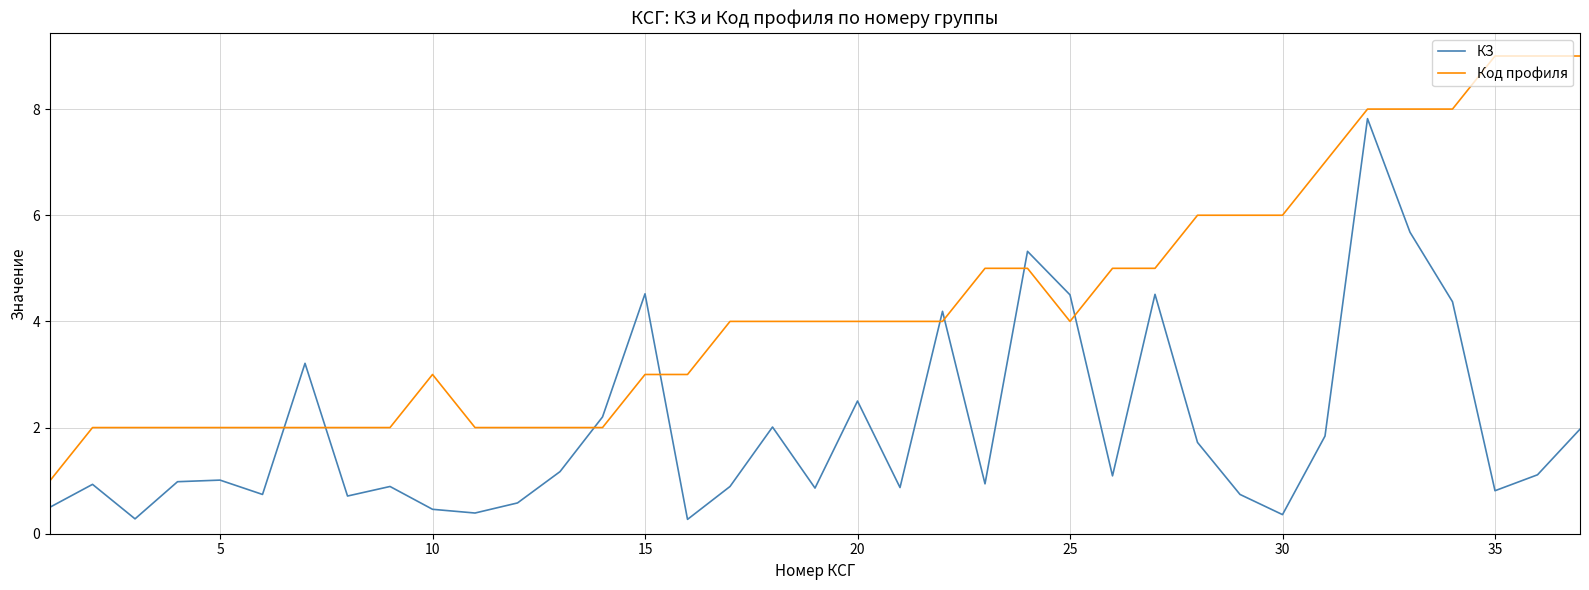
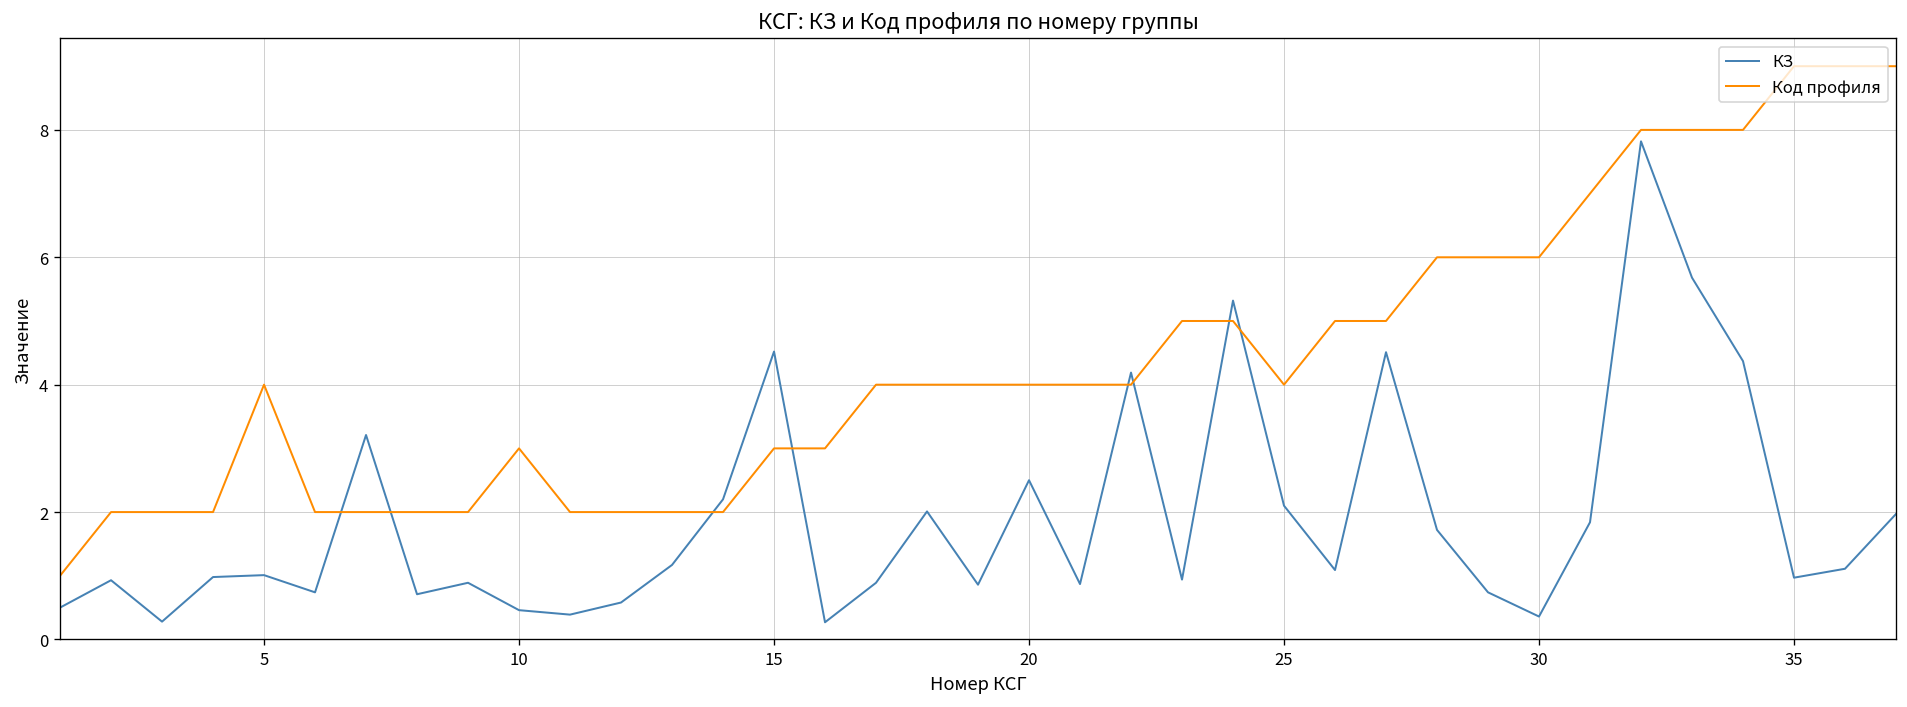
Код профиля, 5: 2 -> 4
КЗ, 25: 4.5 -> 2.1
КЗ, 35: 0.8 -> 1.0
